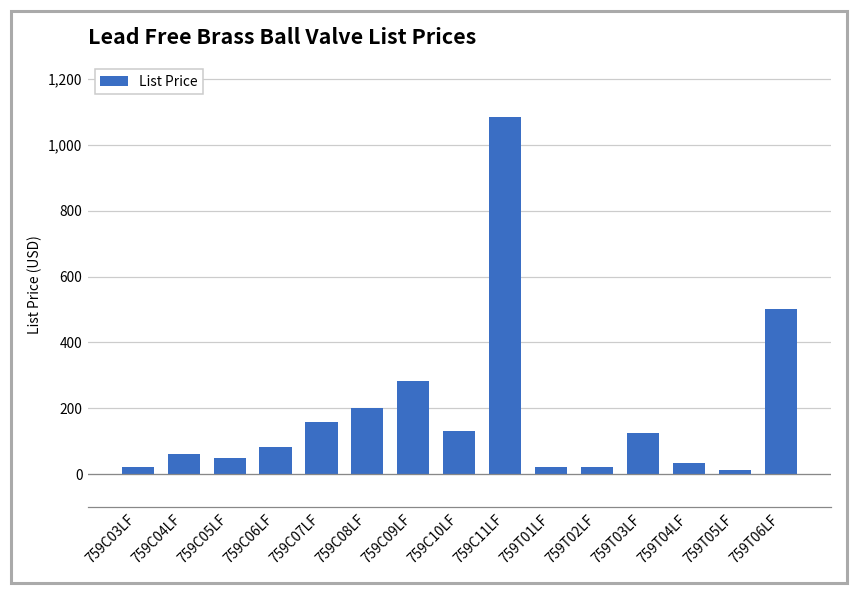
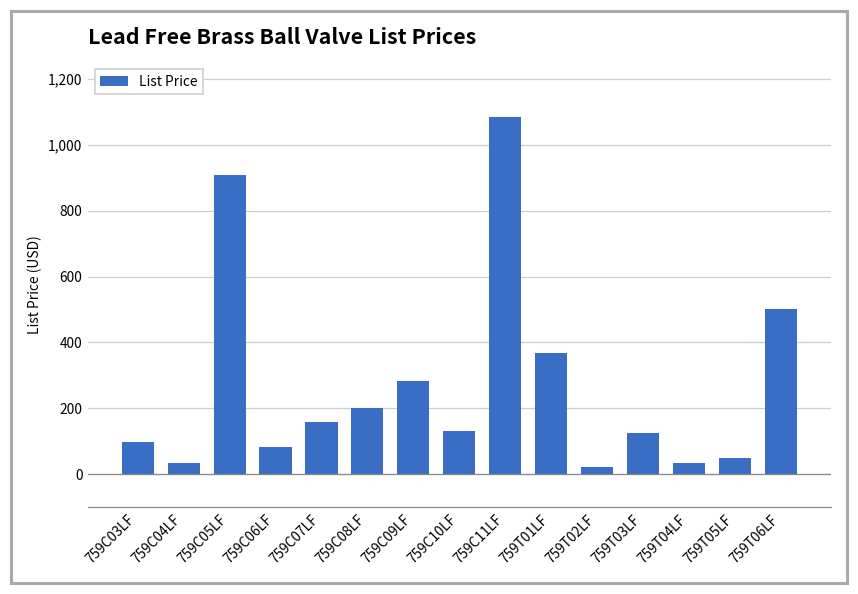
759C03LF: 20 -> 100
759C04LF: 60 -> 30
759C05LF: 50 -> 910
759T01LF: 20 -> 370
759T05LF: 10 -> 50
